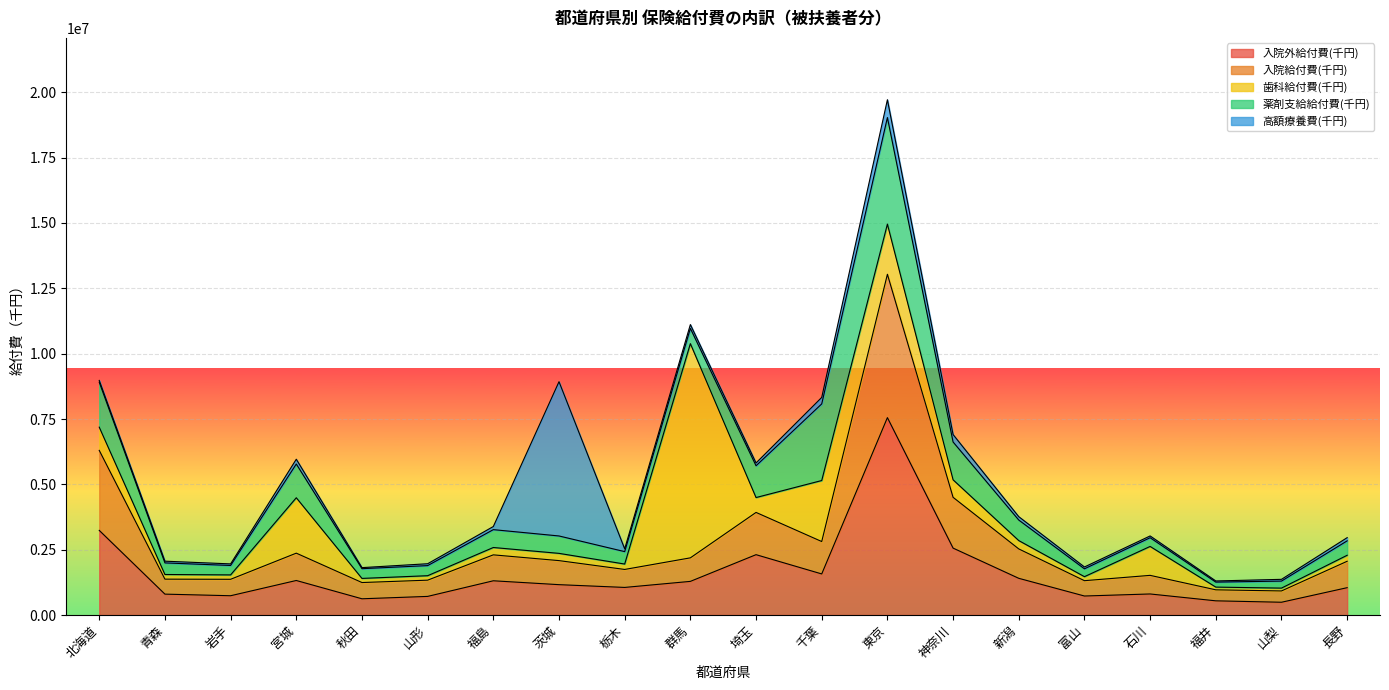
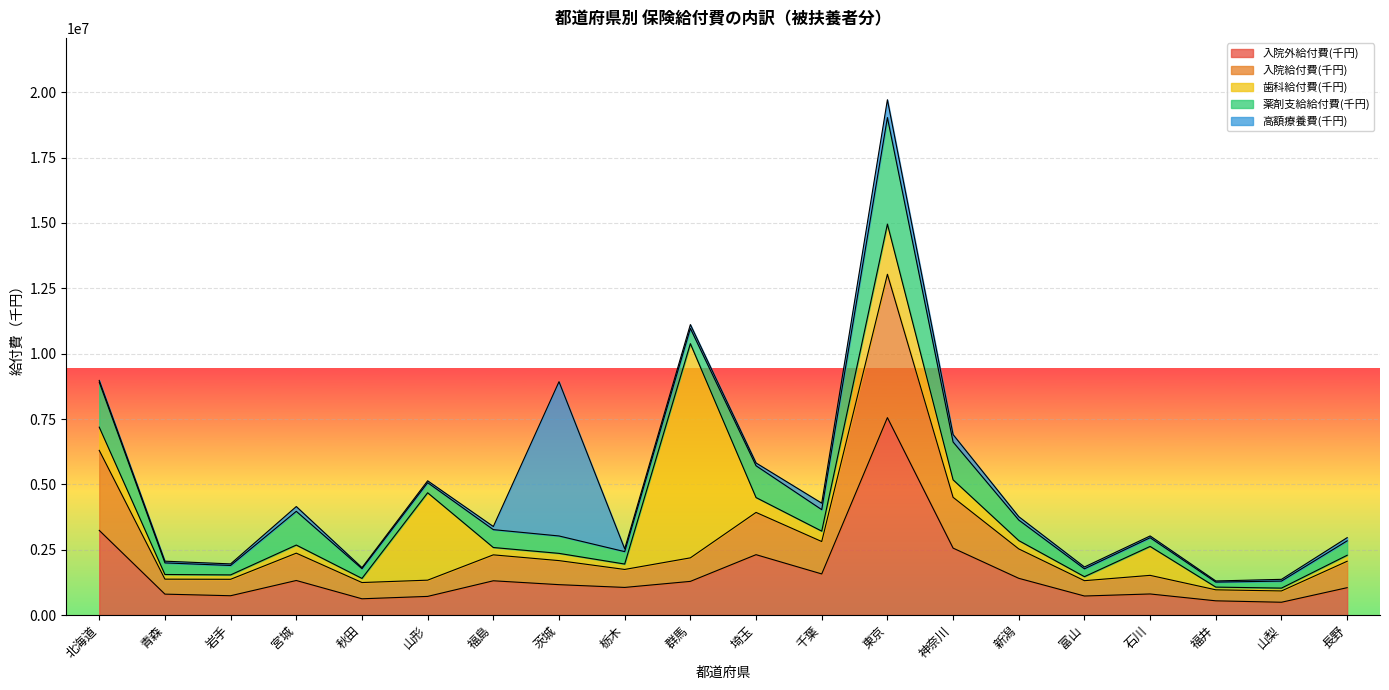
歯科給付費(千円), 宮城: 2100000 -> 300000
歯科給付費(千円), 山形: 200000 -> 3300000
歯科給付費(千円), 千葉: 2300000 -> 400000
薬剤支給給付費(千円), 千葉: 2900000 -> 800000
